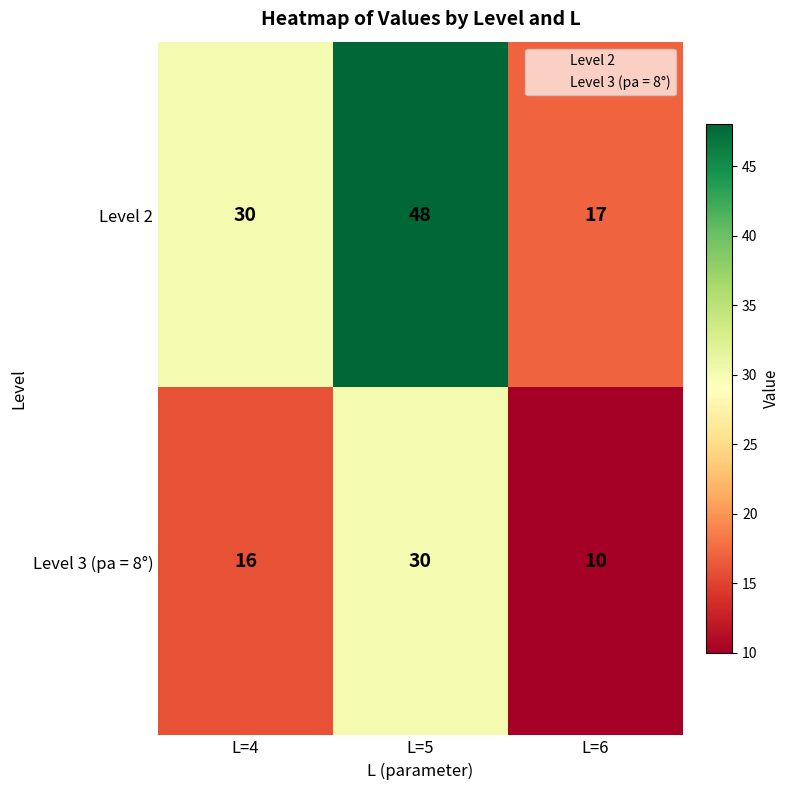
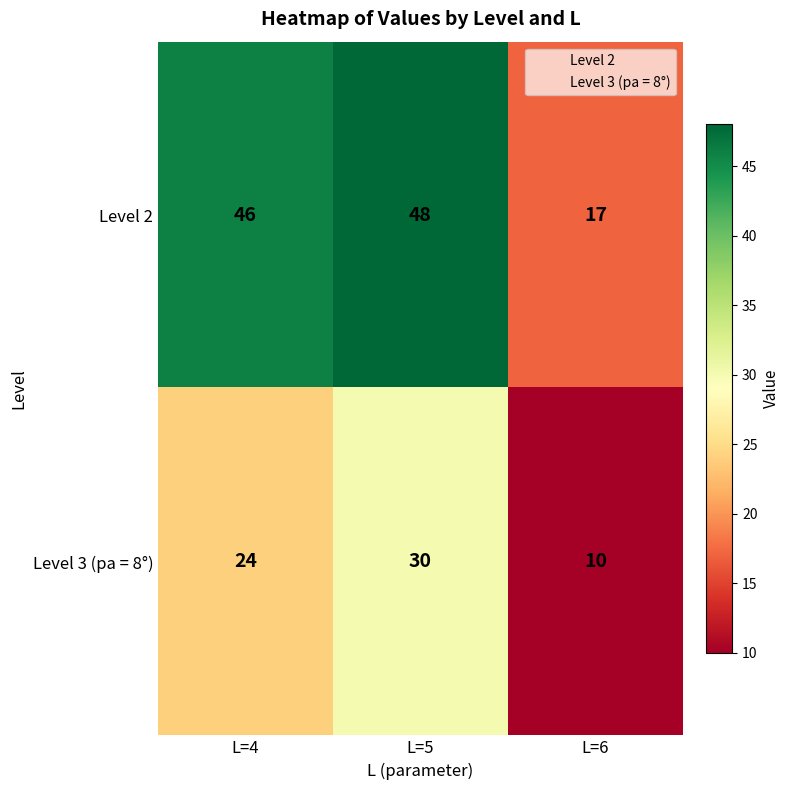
Level 2, L=4: 30 -> 46
Level 3 (pa = 8°), L=4: 16 -> 24
